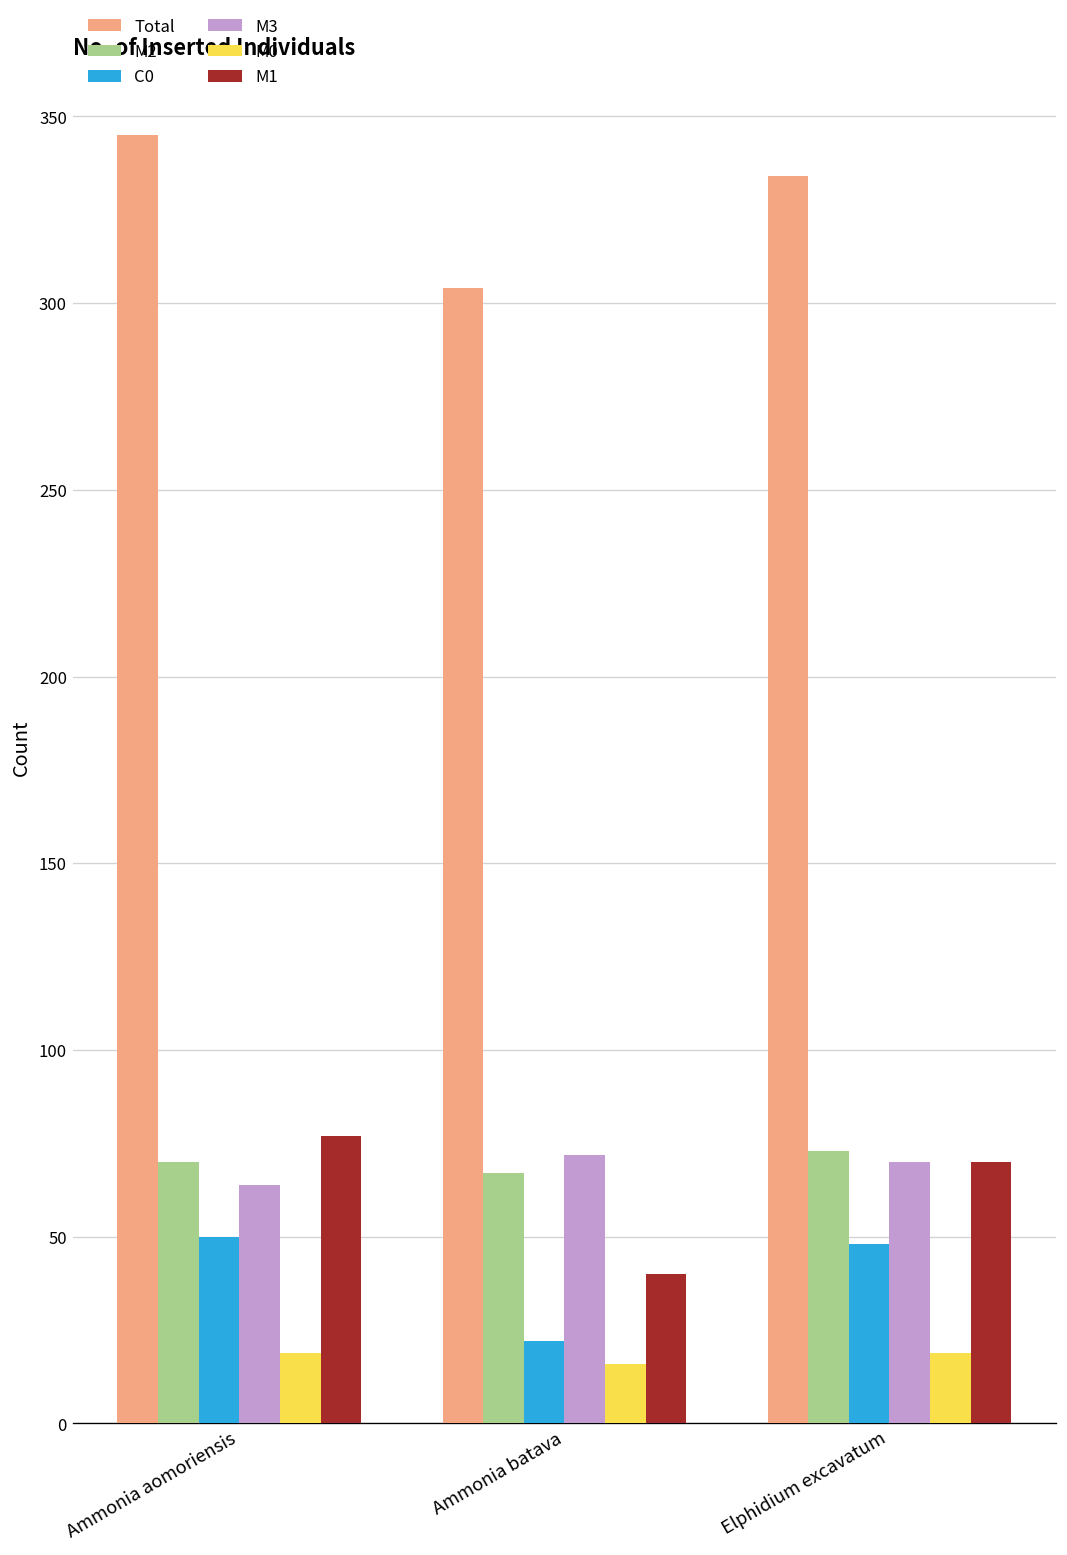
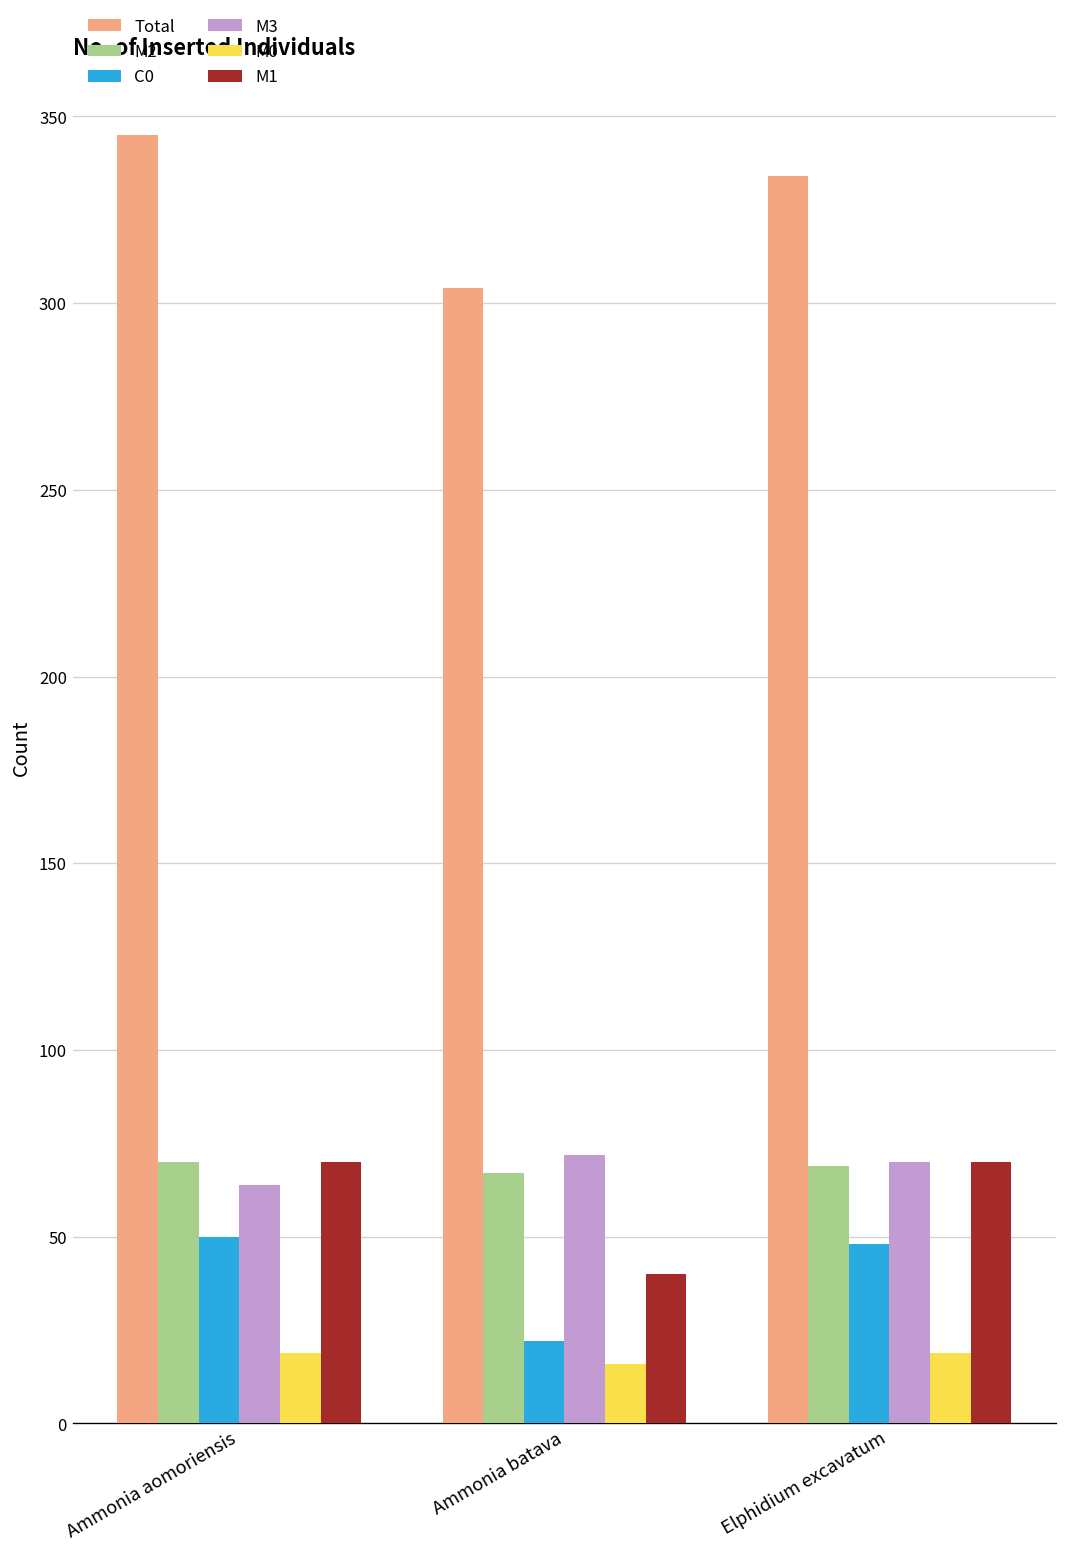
M1, Ammonia aomoriensis: 77 -> 70
M2, Elphidium excavatum: 73 -> 69
